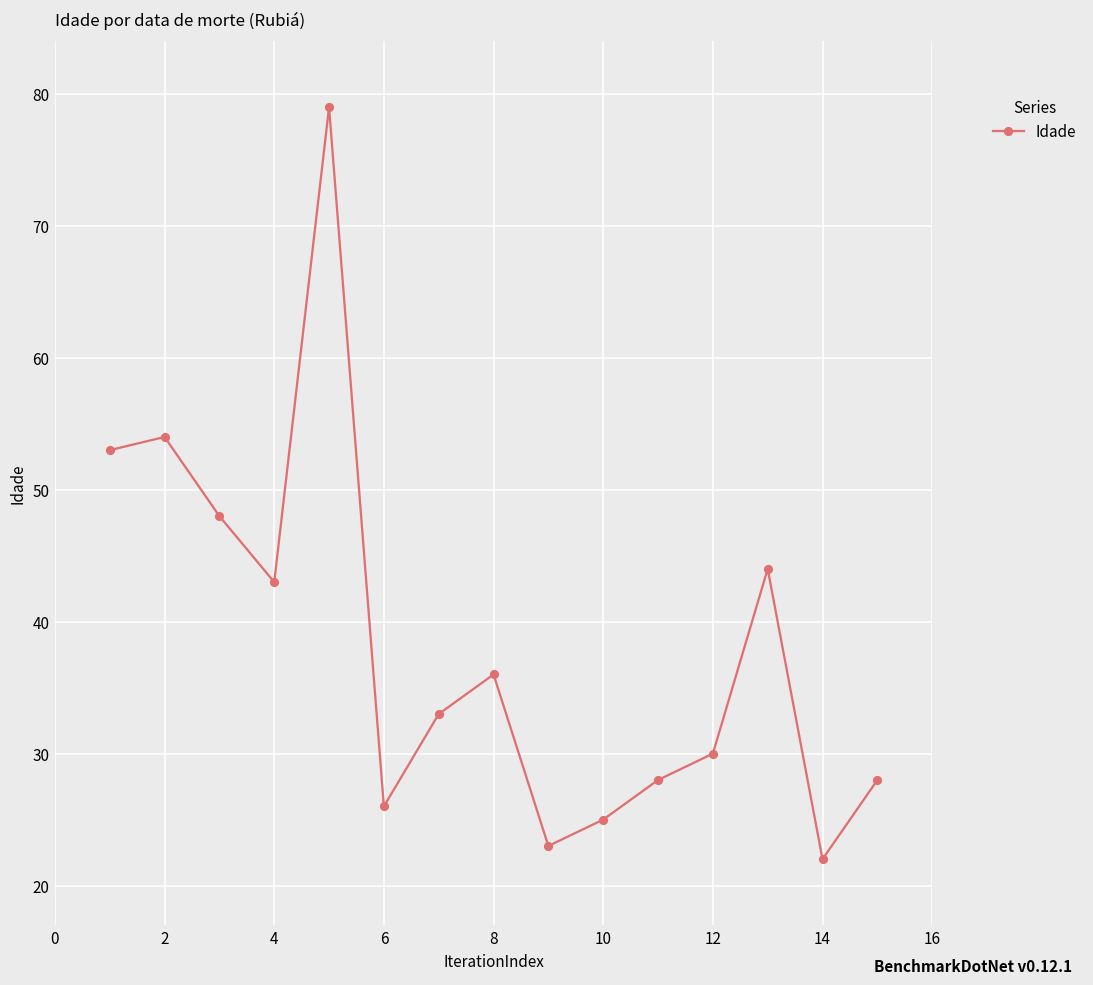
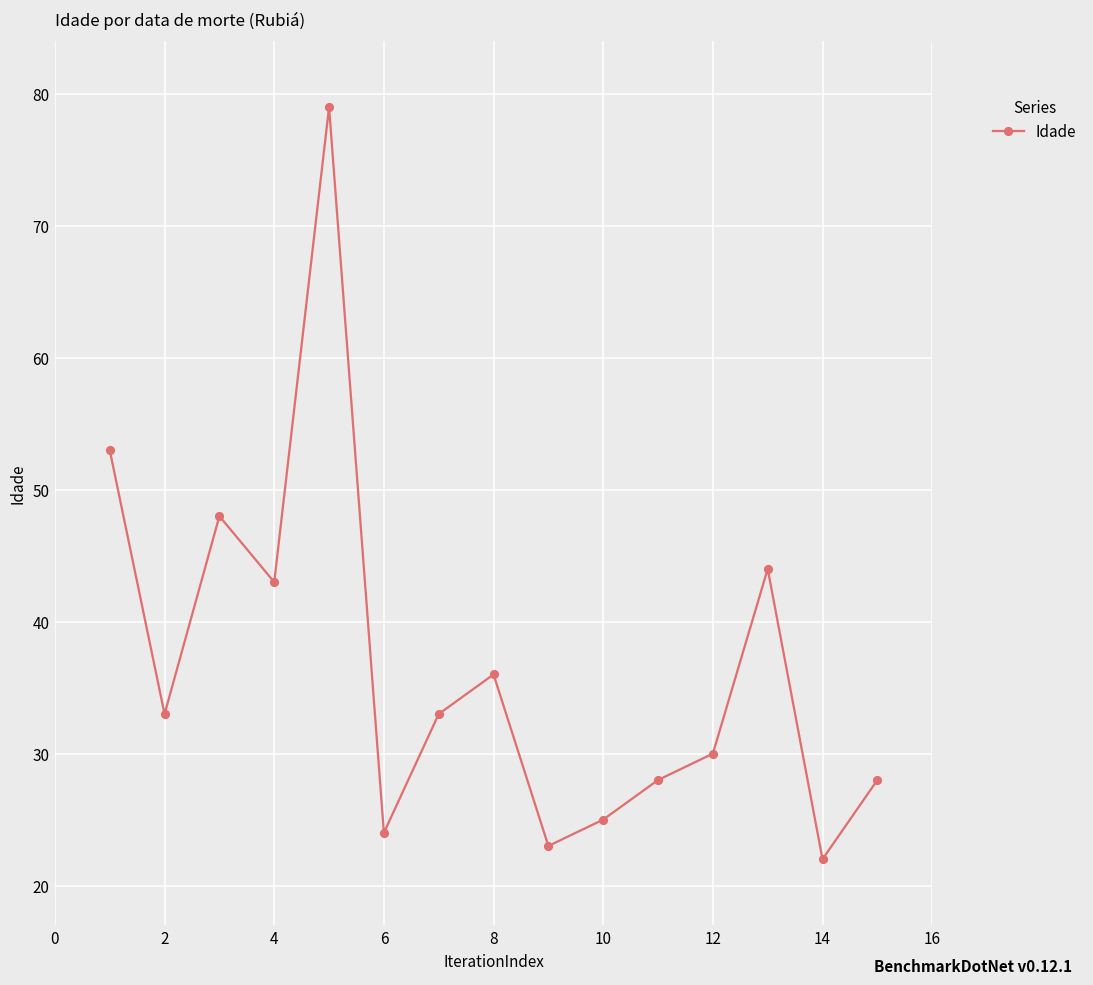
2: 54 -> 33
6: 26 -> 24
